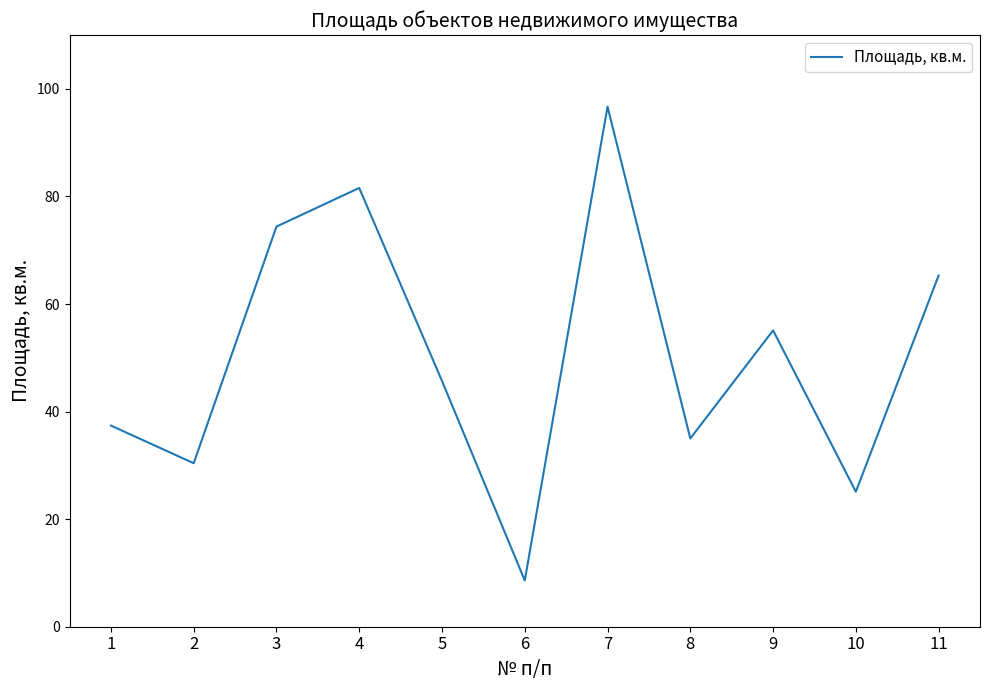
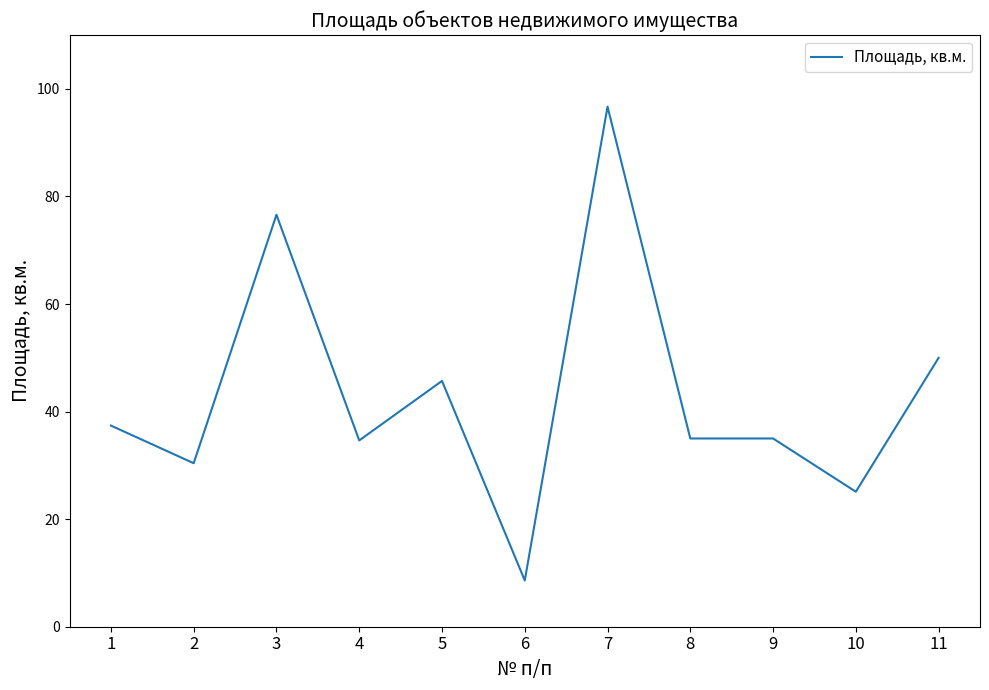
3: 74 -> 77
4: 82 -> 35
9: 55 -> 35
11: 65 -> 50
